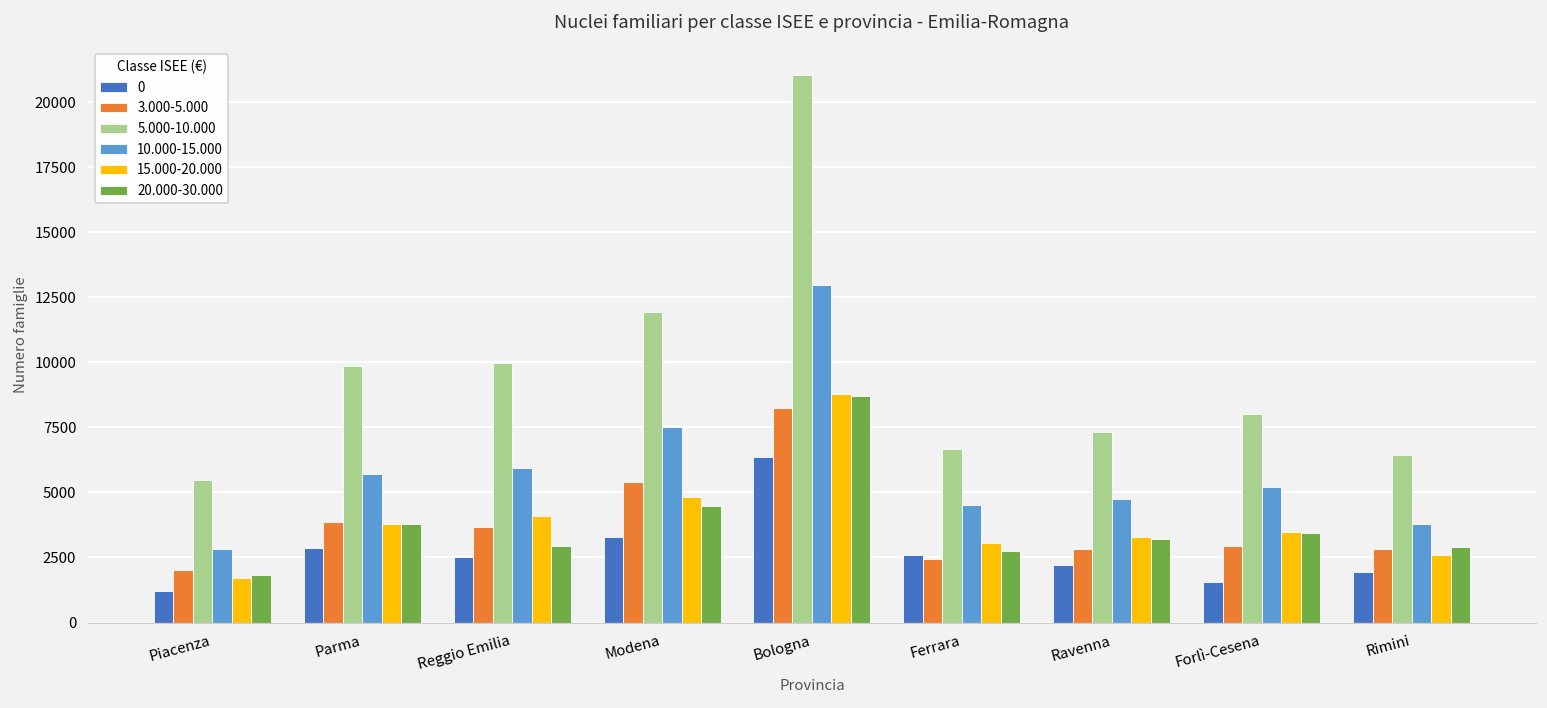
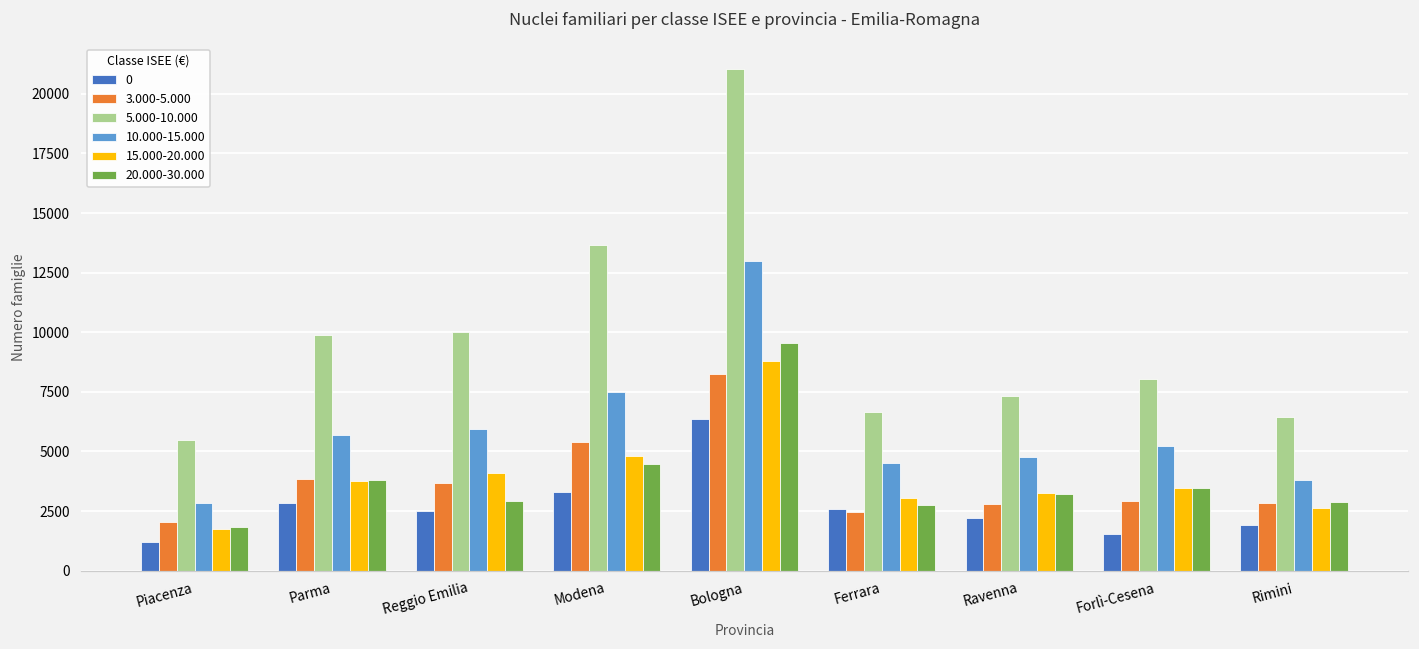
5.000-10.000, Modena: 11900 -> 13700
20.000-30.000, Bologna: 8700 -> 9600
